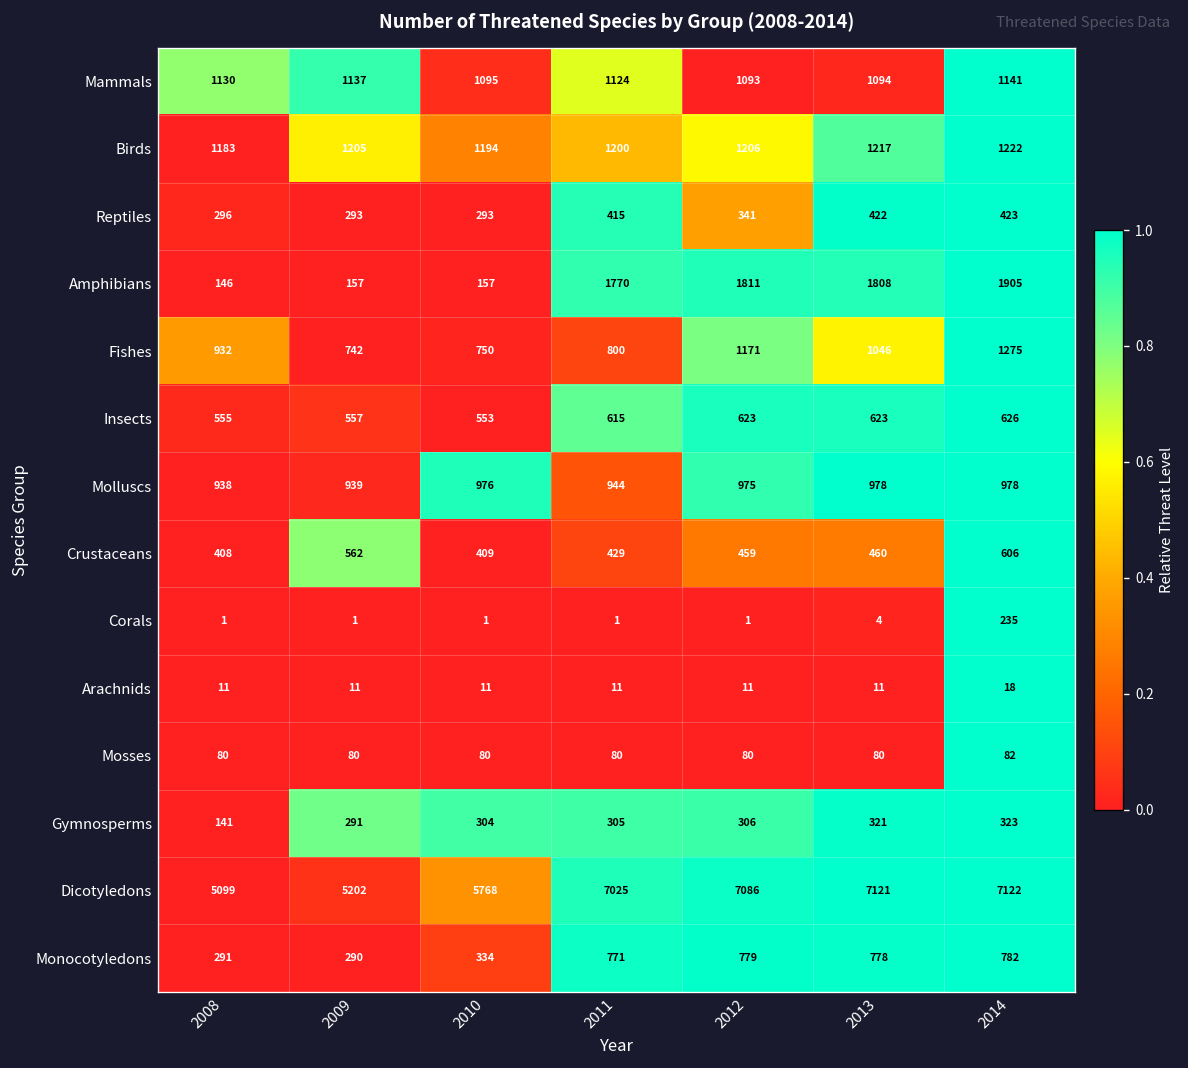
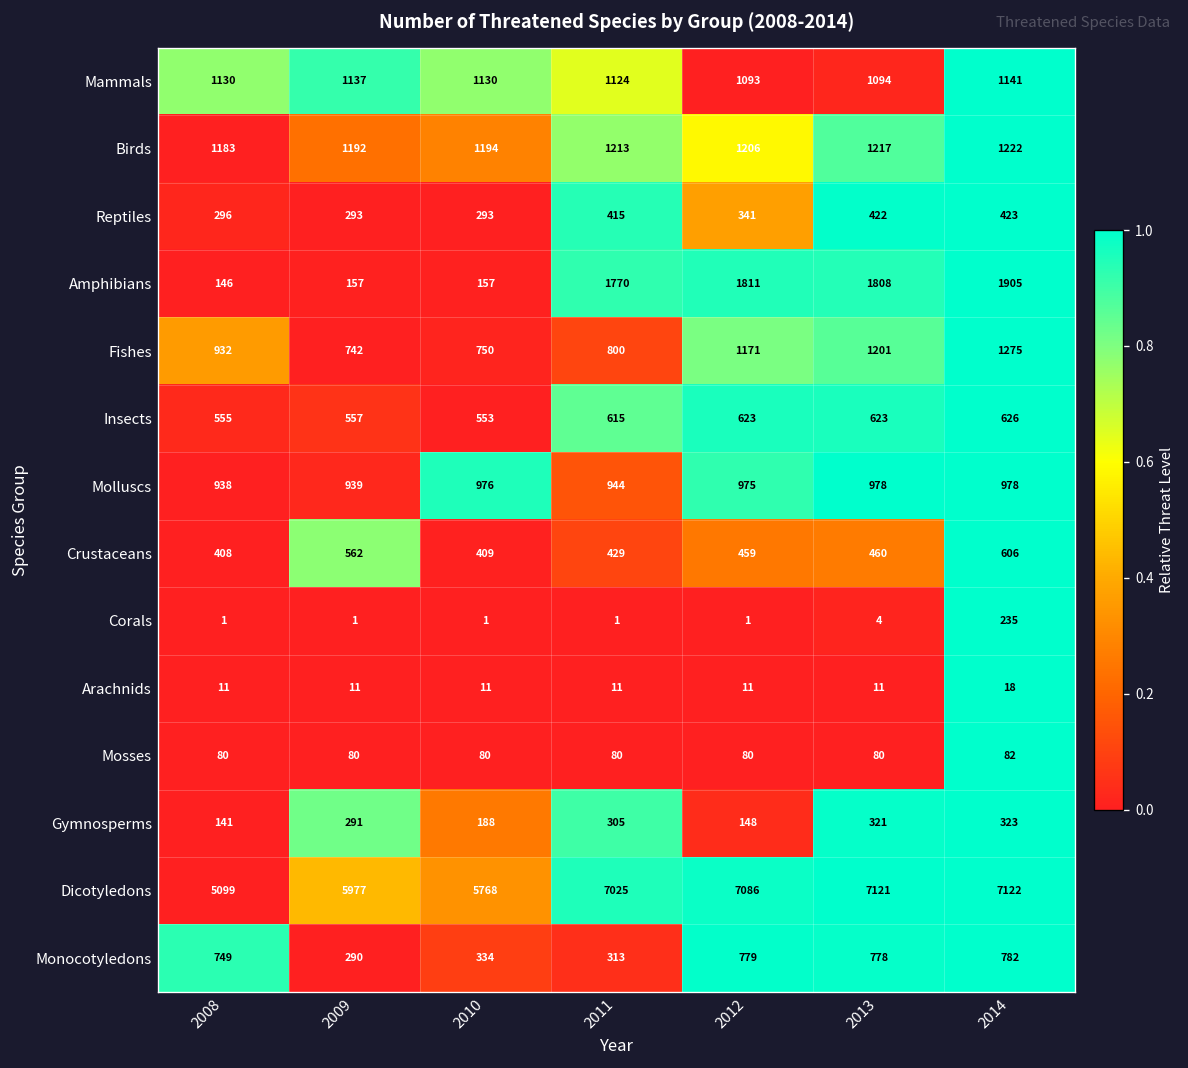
Mammals, 2010: 1095 -> 1130
Birds, 2009: 1205 -> 1192
Birds, 2011: 1200 -> 1213
Fishes, 2013: 1046 -> 1201
Gymnosperms, 2010: 304 -> 188
Gymnosperms, 2012: 306 -> 148
Dicotyledons, 2009: 5202 -> 5977
Monocotyledons, 2008: 291 -> 749
Monocotyledons, 2011: 771 -> 313
